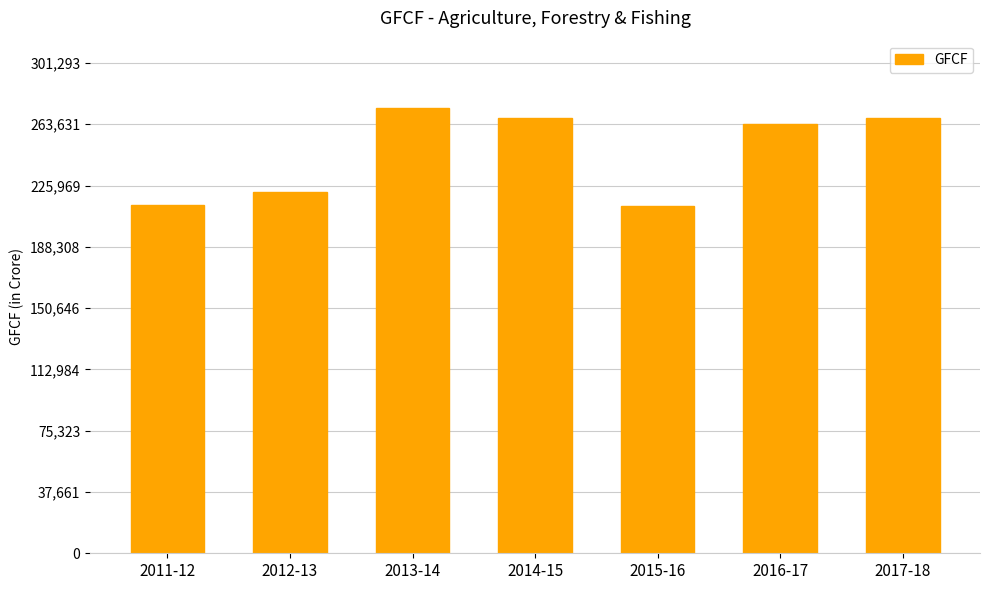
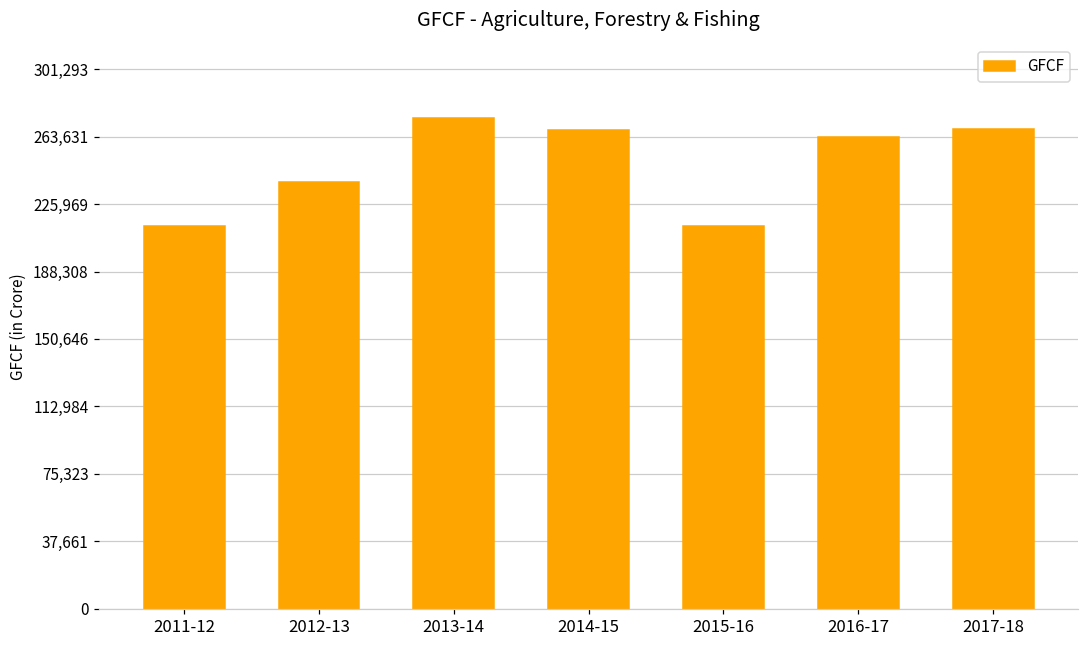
2012-13: 222,000 -> 239,000
